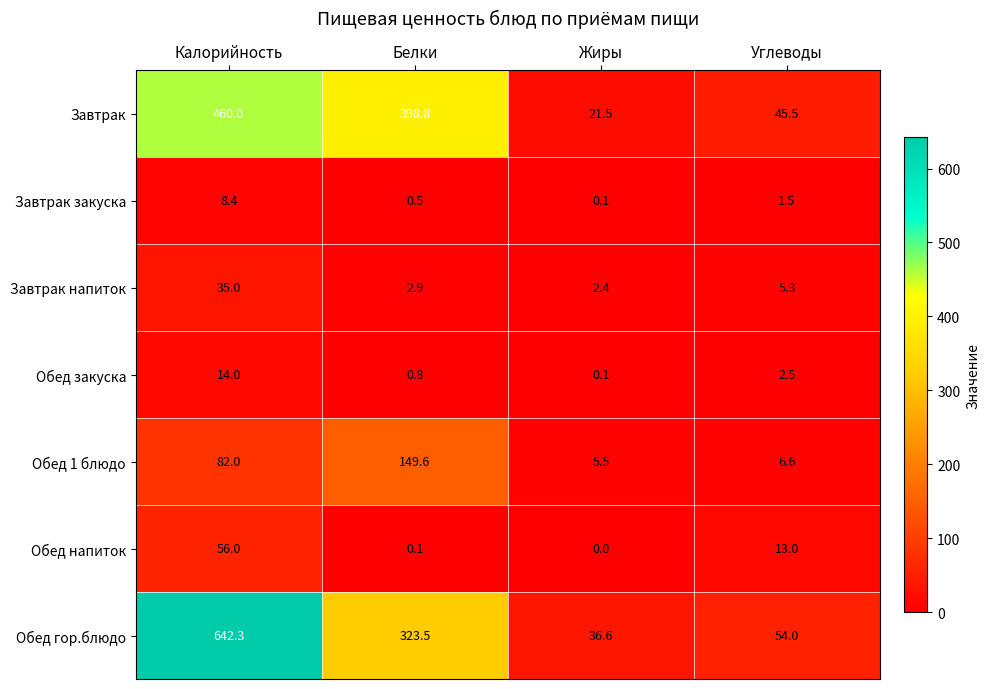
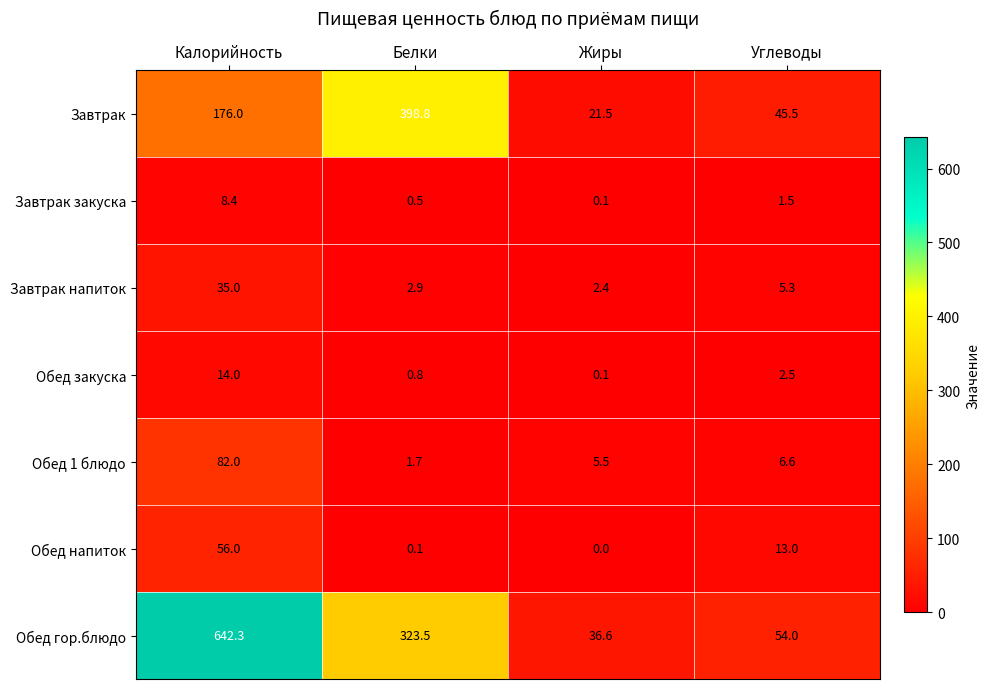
Завтрак, Калорийность: 460.0 -> 176.0
Обед 1 блюдо, Белки: 149.6 -> 1.7
